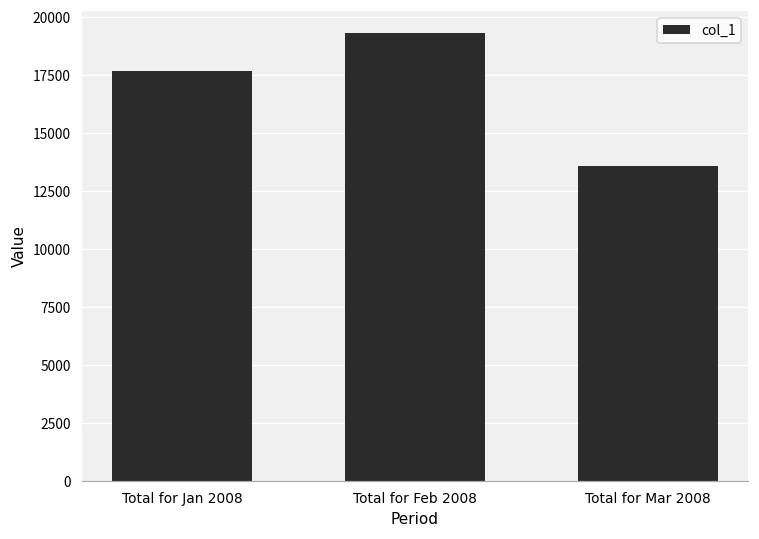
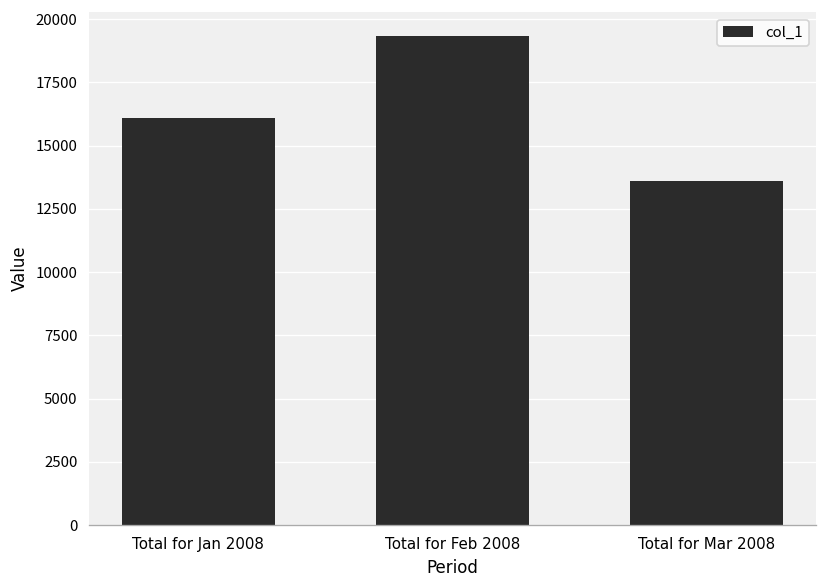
Total for Jan 2008: 17700 -> 16100
